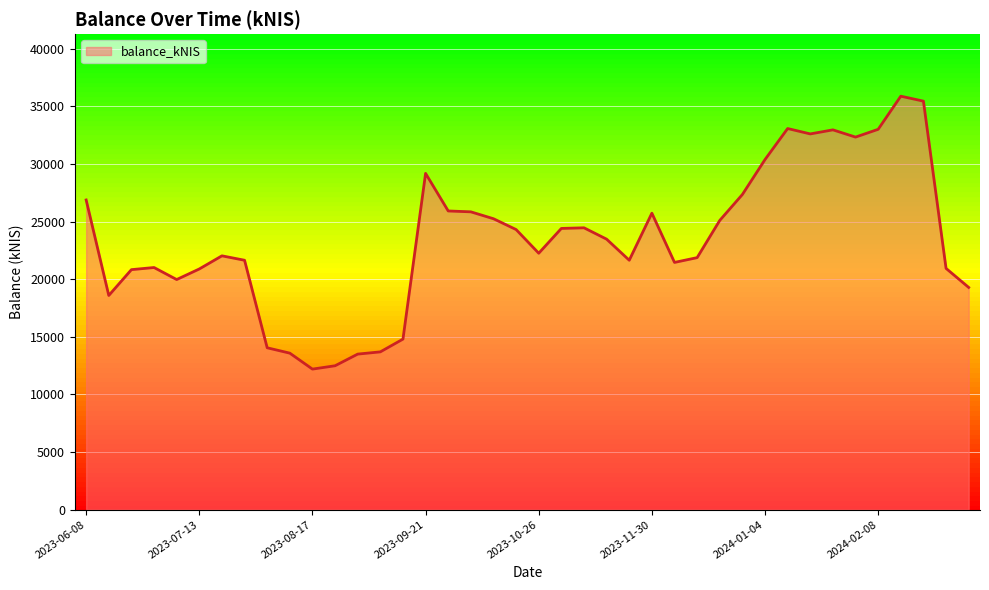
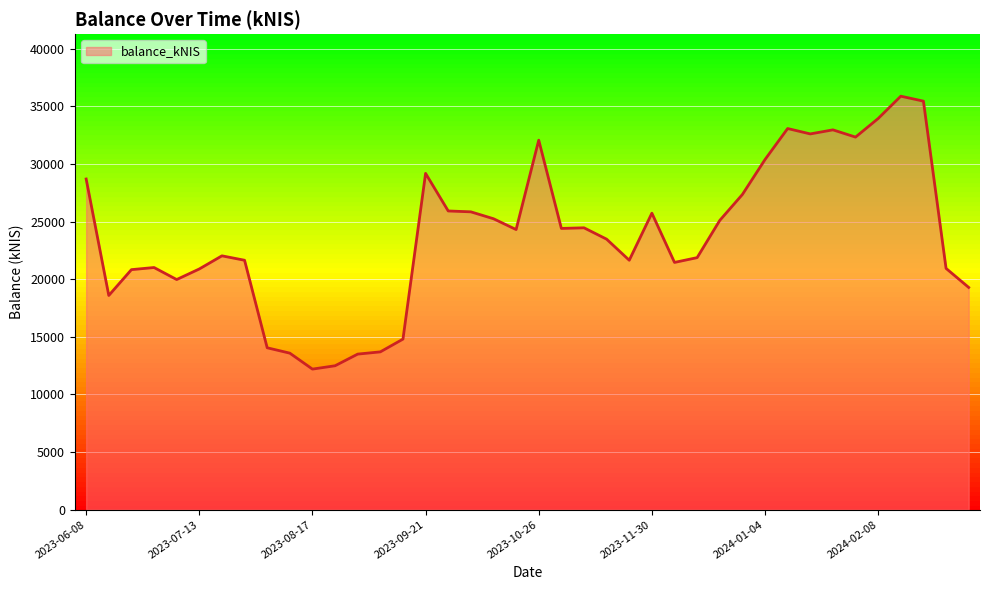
2023-06-08: 26900 -> 28700
2023-10-26: 22300 -> 32100
2024-02-08: 33000 -> 33900
